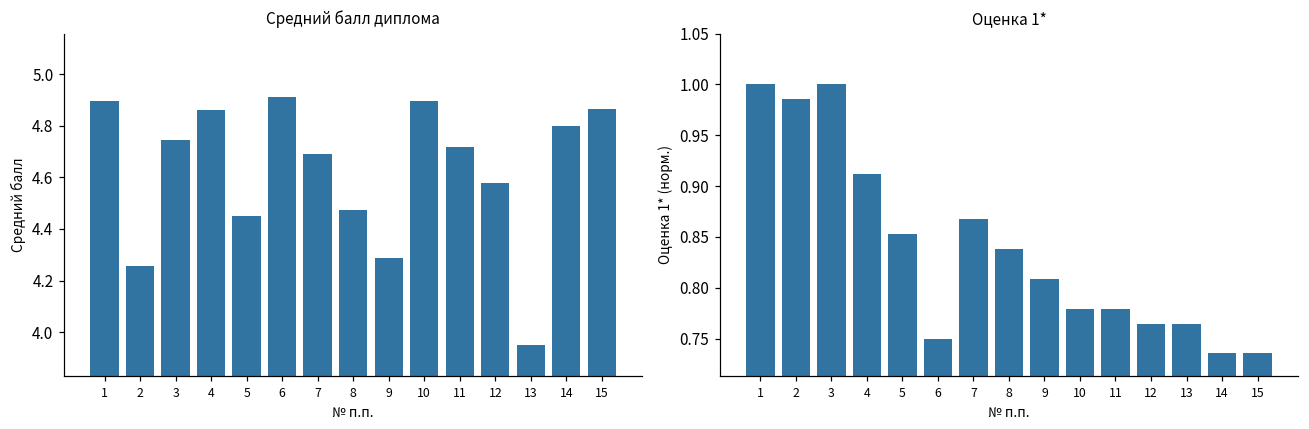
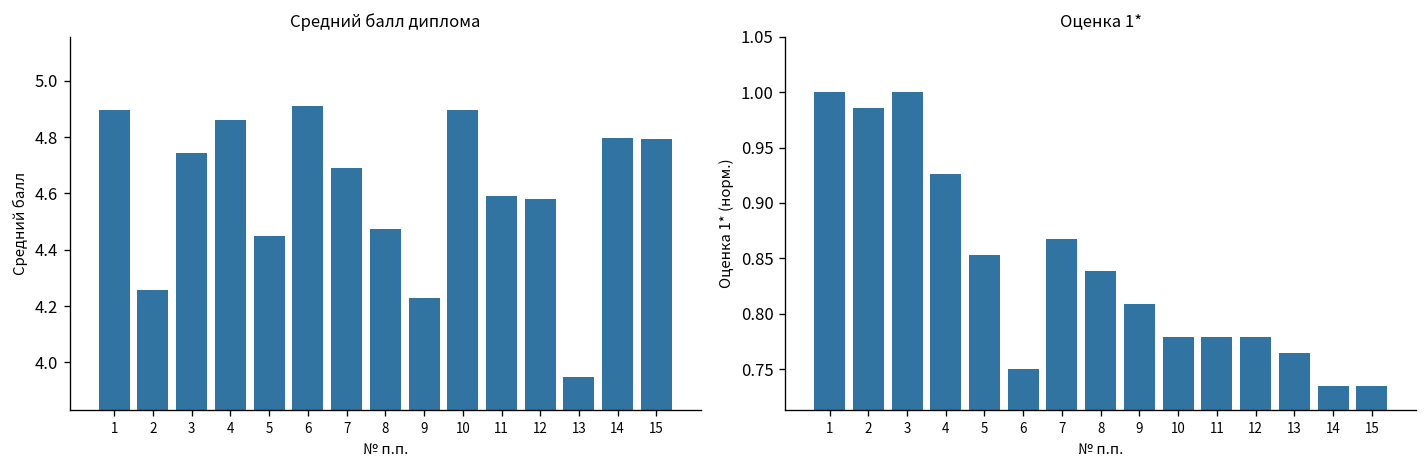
Средний балл диплома, 9: 4.29 -> 4.23
Средний балл диплома, 11: 4.72 -> 4.59
Средний балл диплома, 15: 4.87 -> 4.79
Оценка 1*, 4: 0.91 -> 0.93
Оценка 1*, 12: 0.76 -> 0.78
